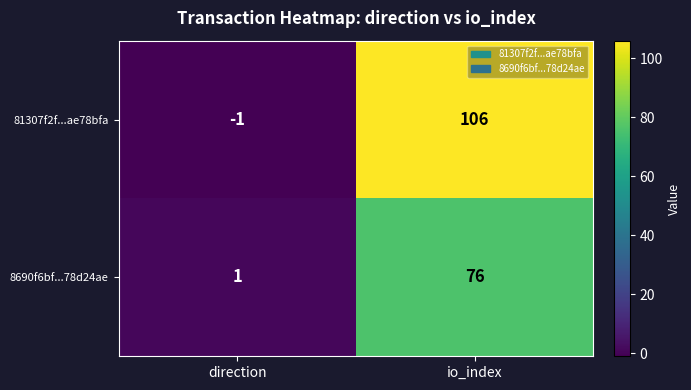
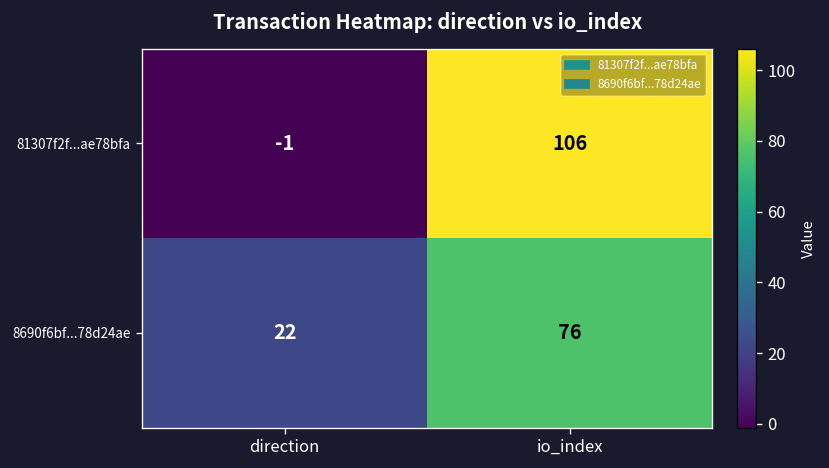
8690f6bf...78d24ae, direction: 1 -> 22
